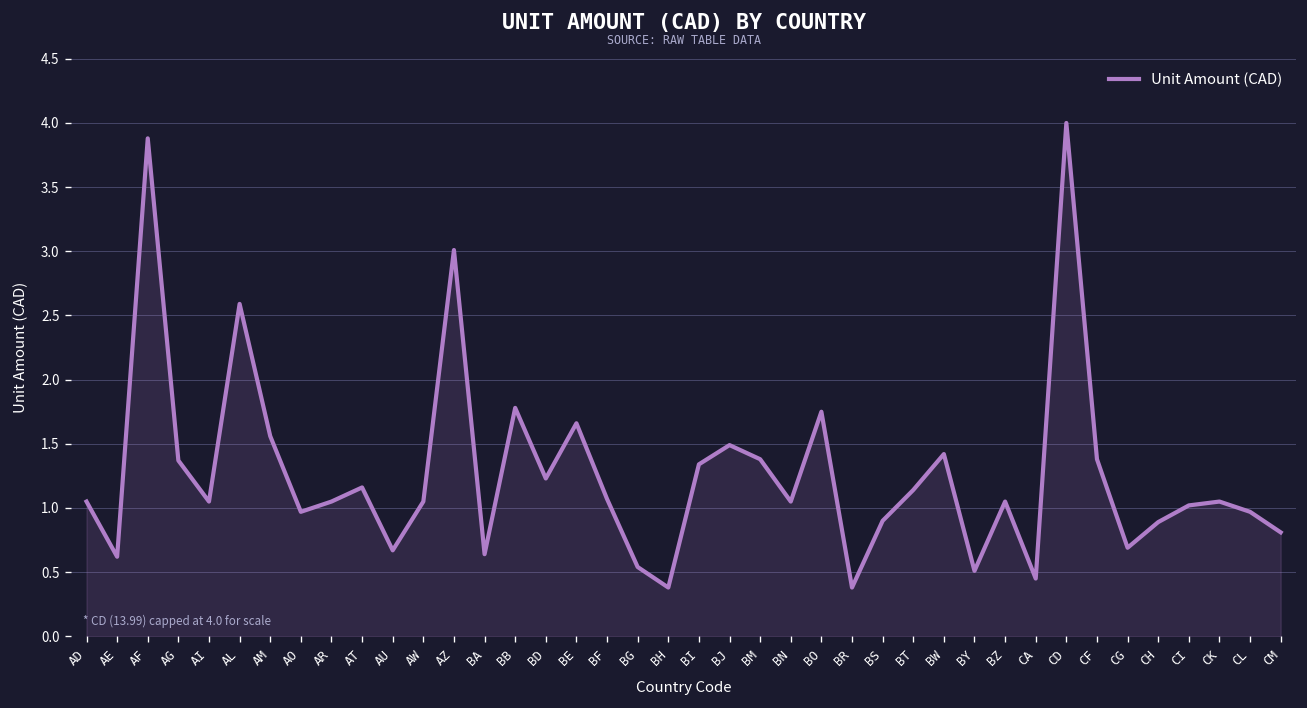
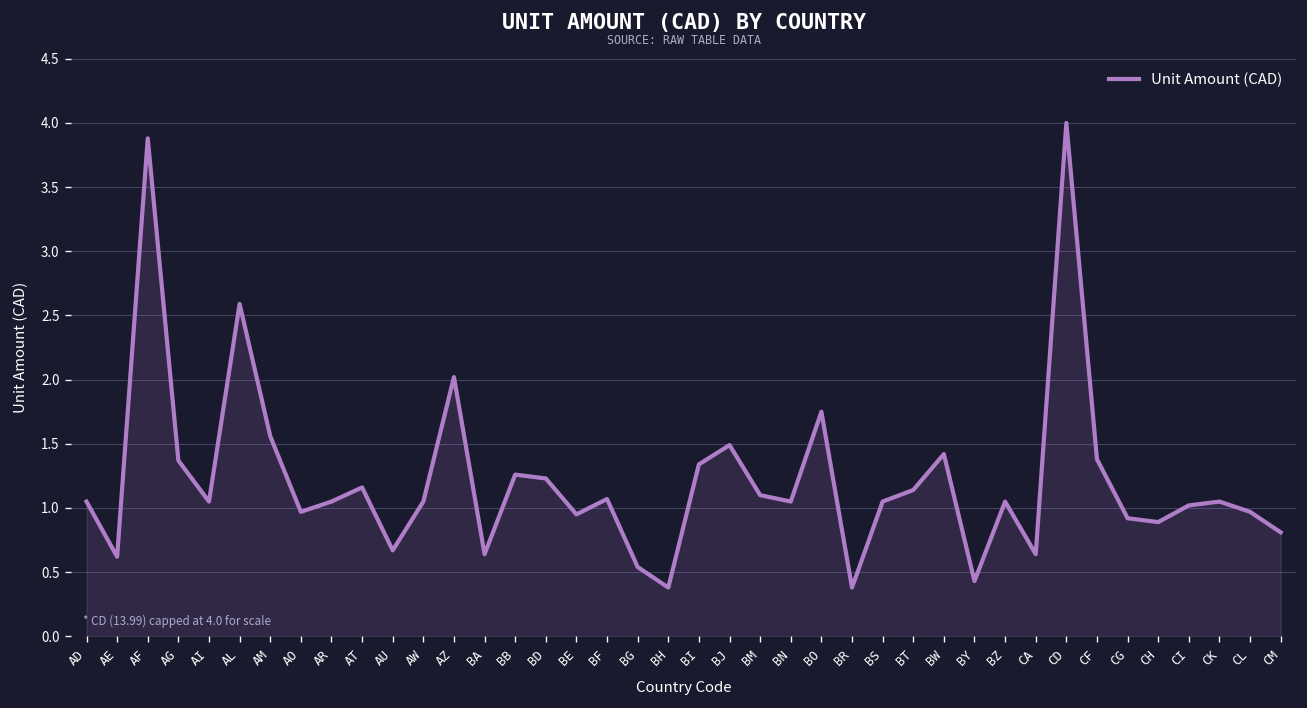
AZ: 3.01 -> 2.02
BB: 1.78 -> 1.26
BE: 1.66 -> 0.95
BM: 1.38 -> 1.10
BS: 0.90 -> 1.05
BY: 0.51 -> 0.43
CA: 0.45 -> 0.64
CG: 0.69 -> 0.92
